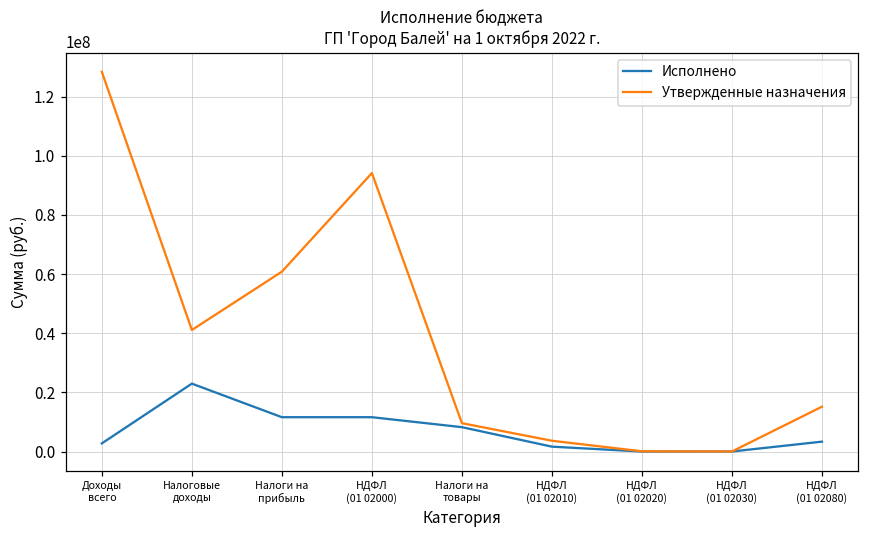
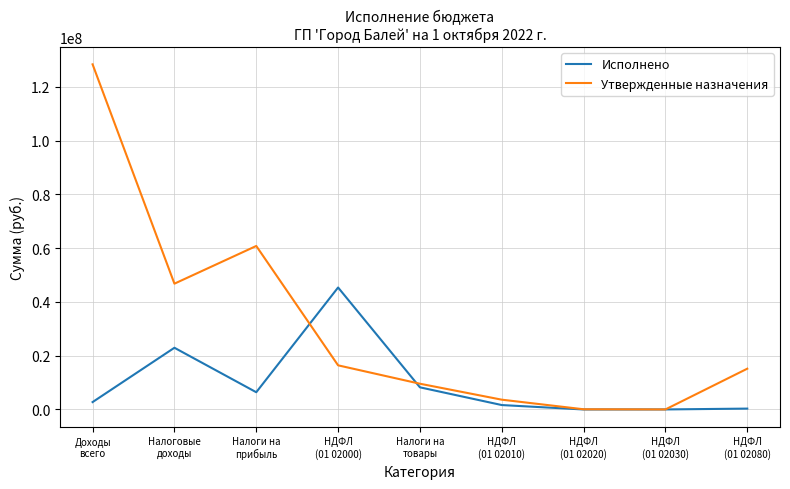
Утвержденные назначения, Налоговые доходы: 41000000 -> 47000000
Исполнено, Налоги на прибыль: 12000000 -> 6000000
Исполнено, НДФЛ (01 02000): 12000000 -> 45000000
Утвержденные назначения, НДФЛ (01 02000): 94000000 -> 16000000
Исполнено, НДФЛ (01 02080): 3000000 -> 0
